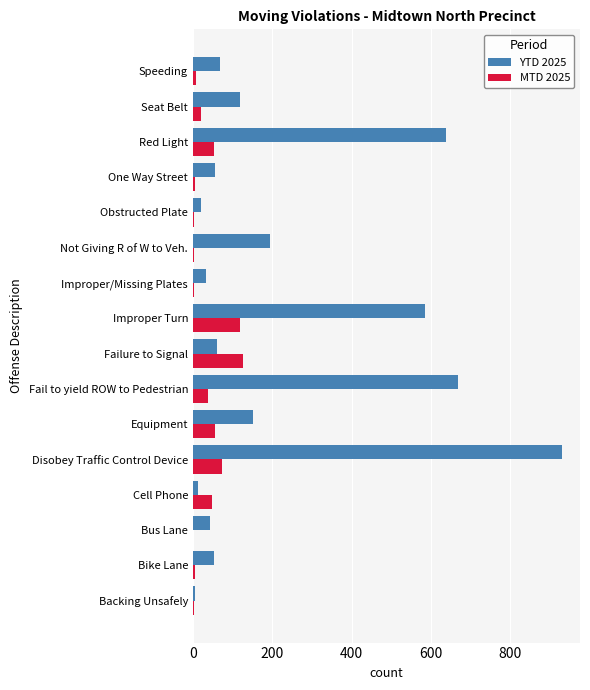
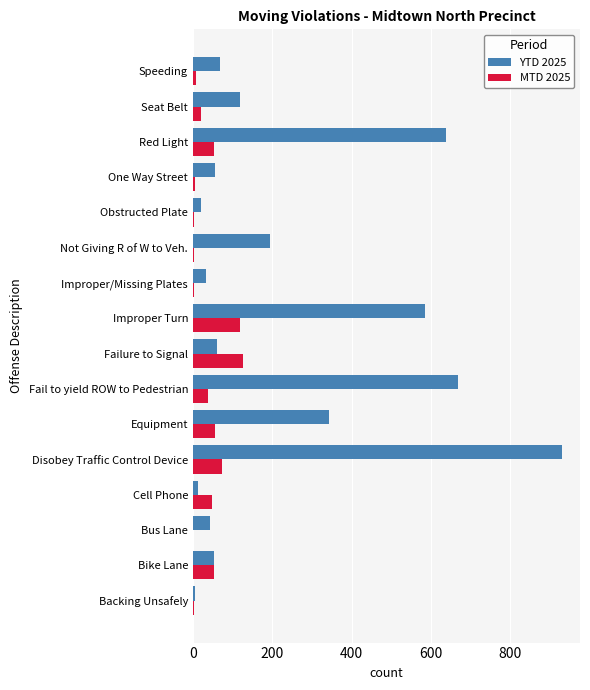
YTD 2025, Equipment: 150 -> 340
MTD 2025, Bike Lane: 0 -> 50
